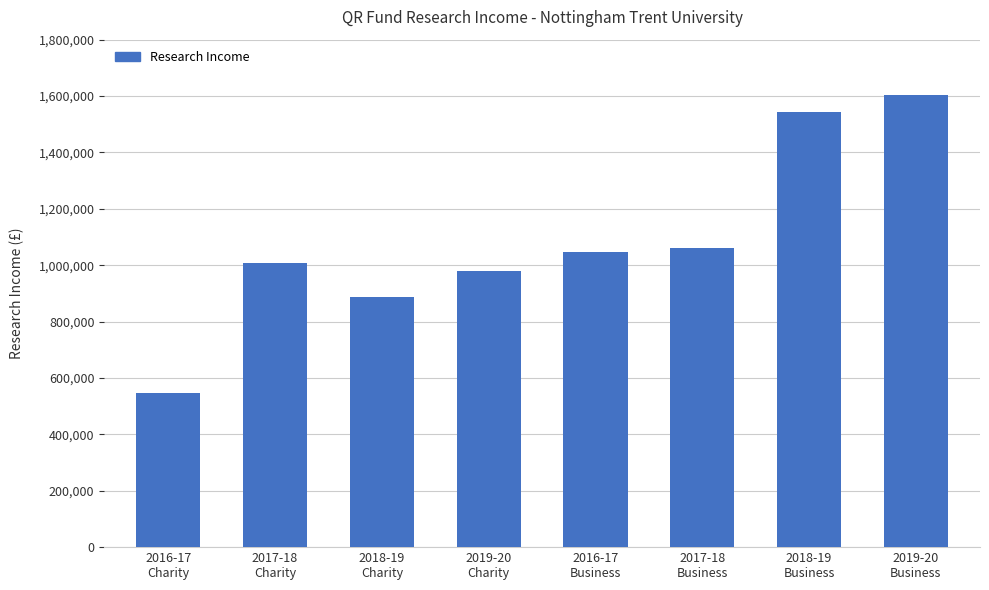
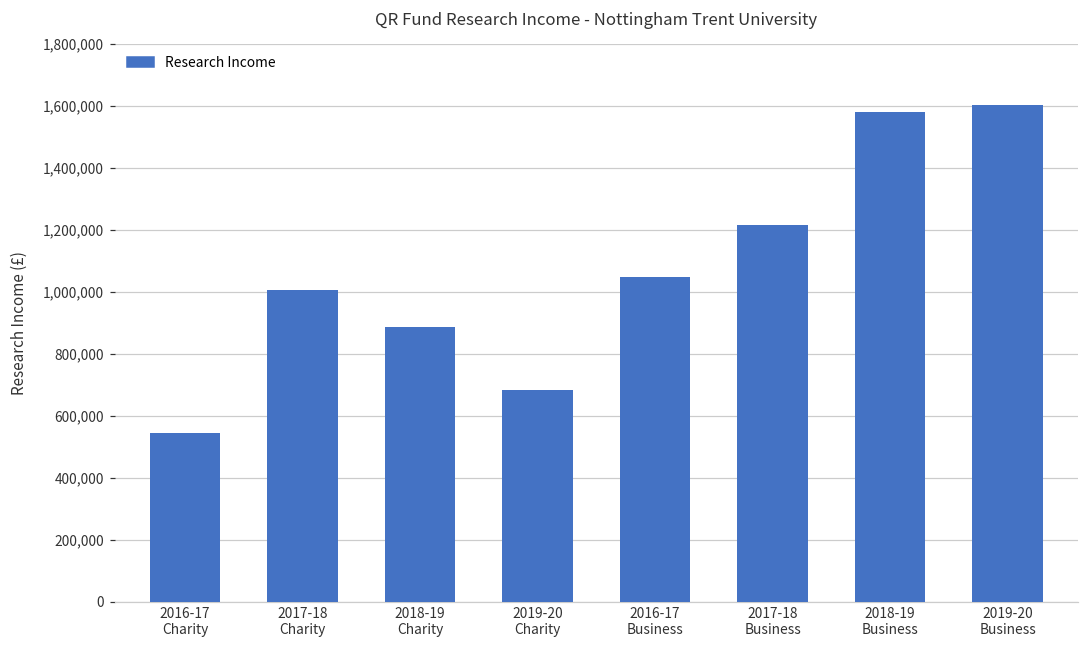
2019-20 Charity: 980,000 -> 680,000
2017-18 Business: 1,060,000 -> 1,210,000
2018-19 Business: 1,540,000 -> 1,580,000
